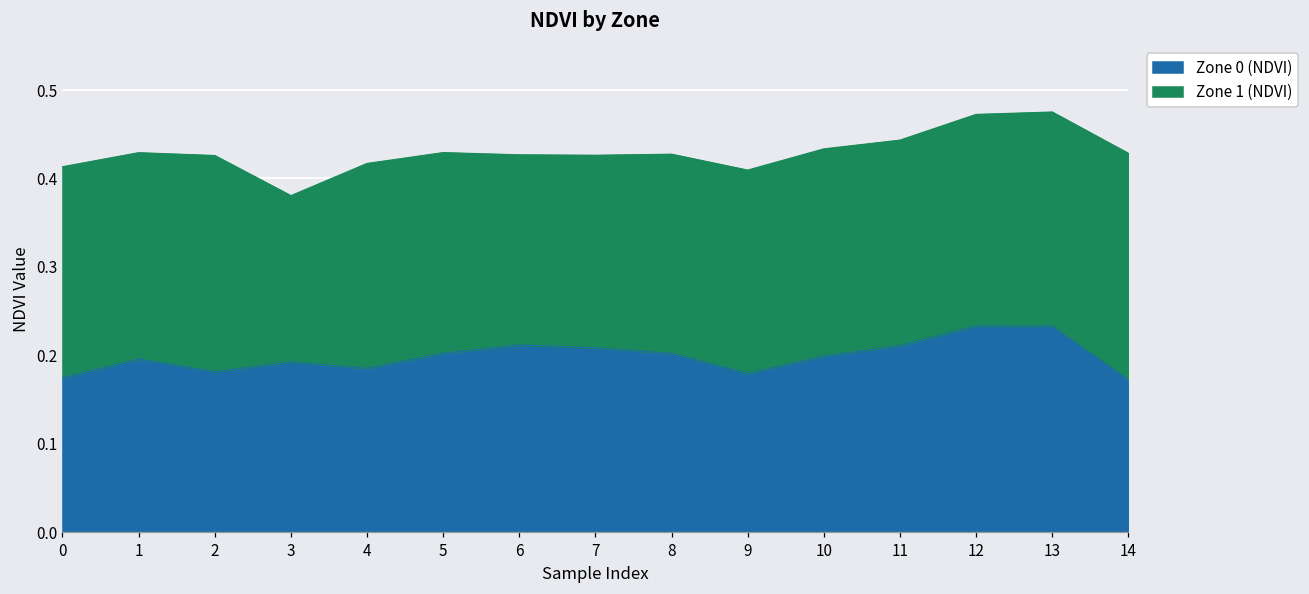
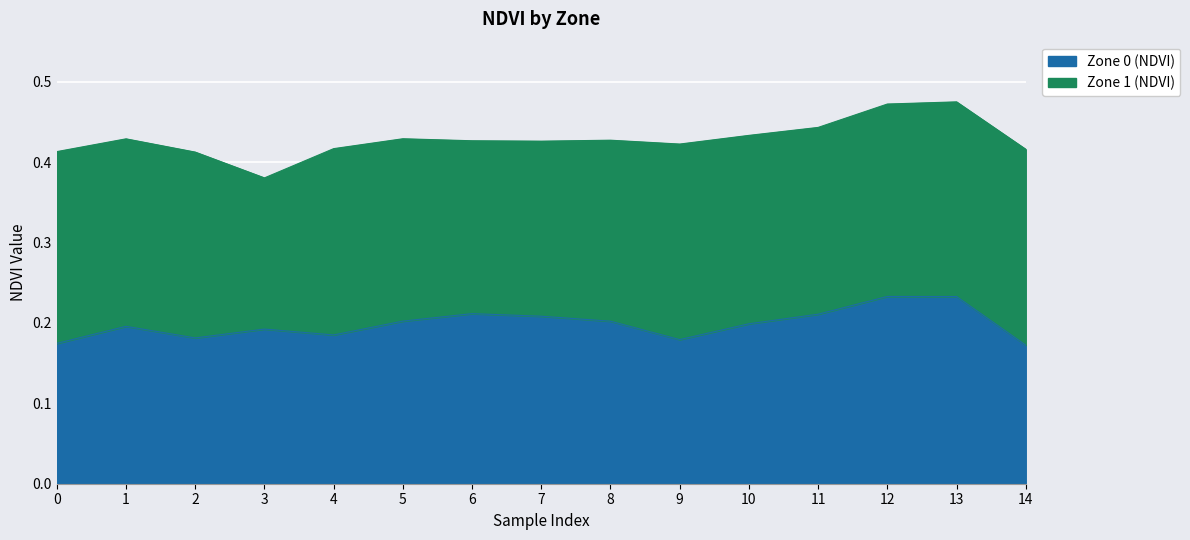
Zone 1 (NDVI), 2: 0.24 -> 0.23
Zone 1 (NDVI), 9: 0.23 -> 0.24
Zone 1 (NDVI), 14: 0.26 -> 0.24
